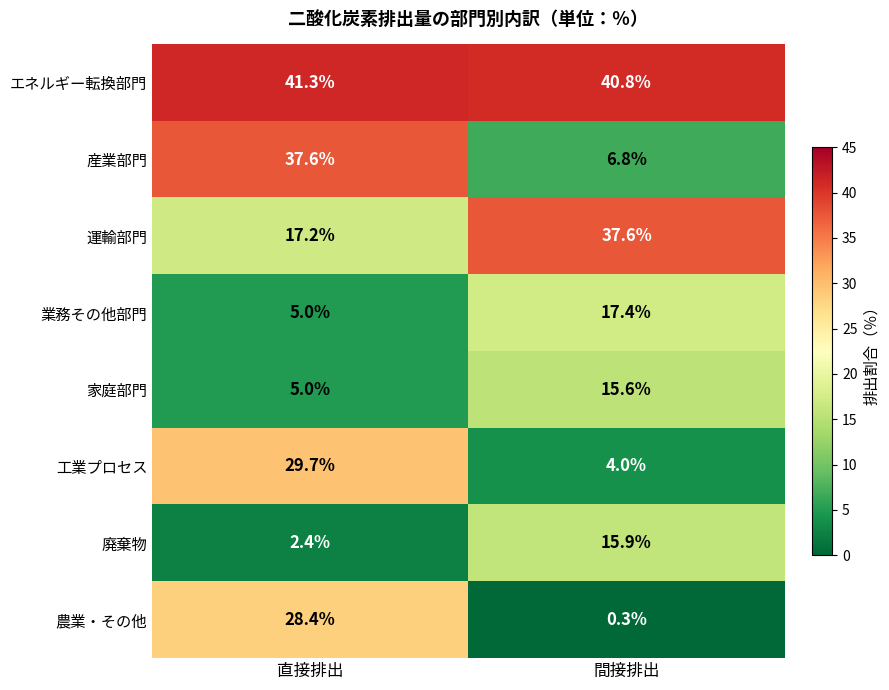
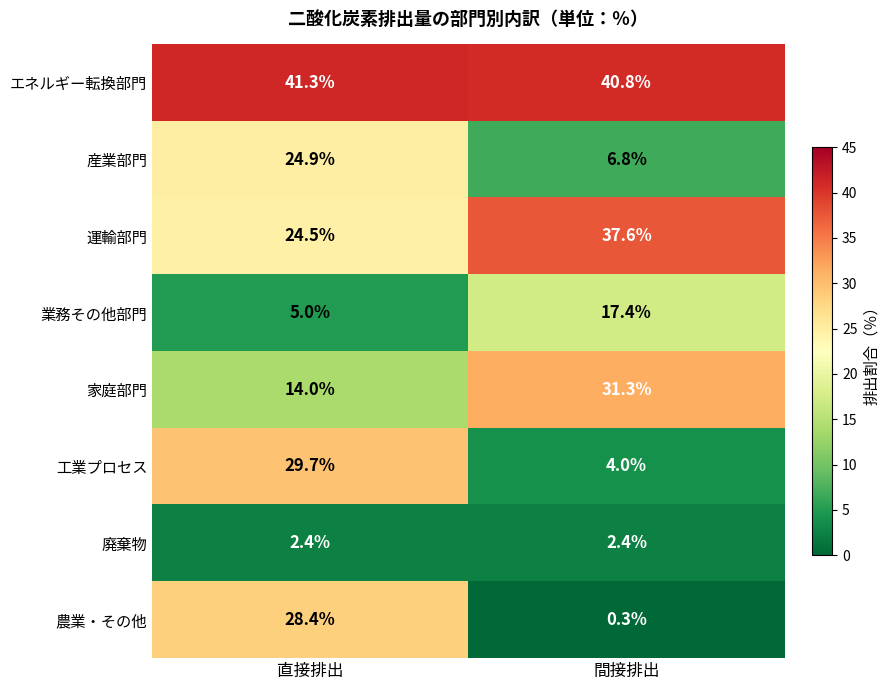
産業部門, 直接排出: 37.6% -> 24.9%
運輸部門, 直接排出: 17.2% -> 24.5%
家庭部門, 直接排出: 5.0% -> 14.0%
家庭部門, 間接排出: 15.6% -> 31.3%
廃棄物, 間接排出: 15.9% -> 2.4%
